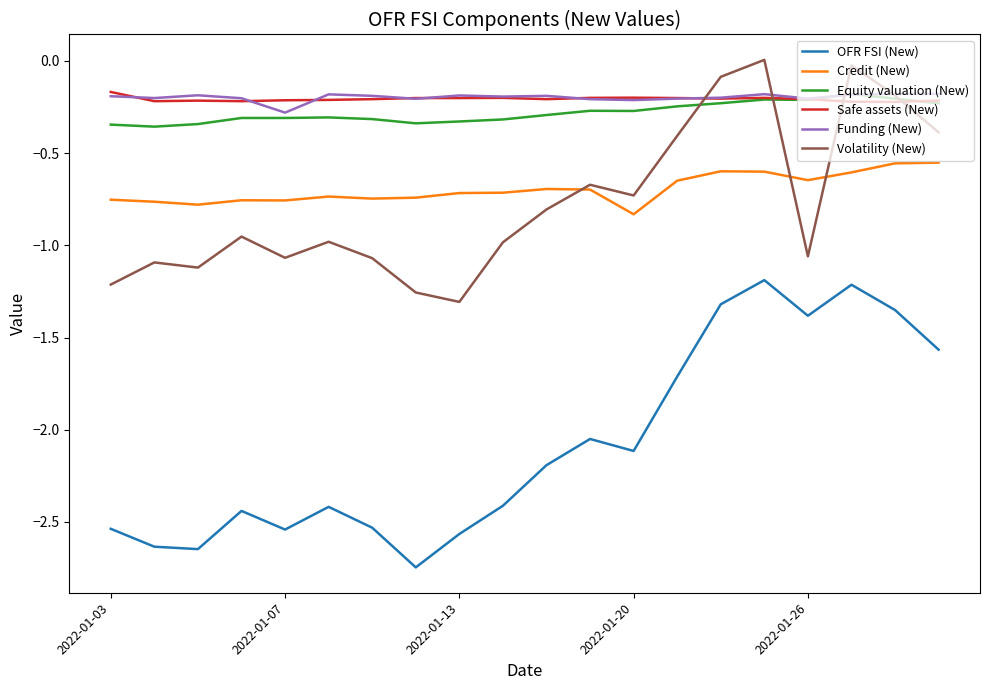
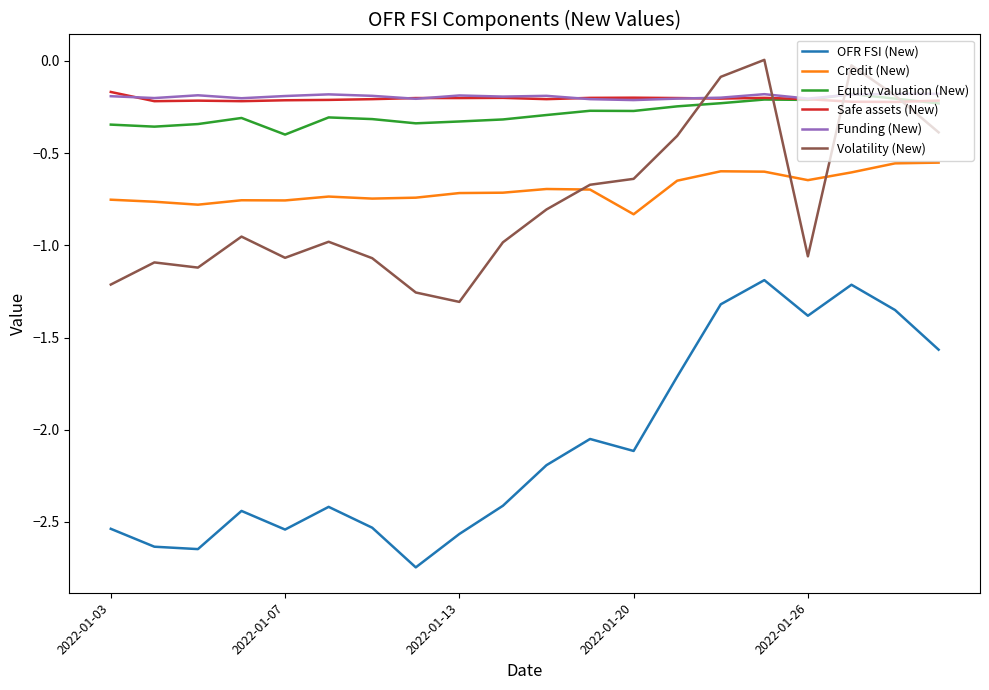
Equity valuation (New), 2022-01-07: -0.31 -> -0.40
Funding (New), 2022-01-07: -0.28 -> -0.19
Volatility (New), 2022-01-20: -0.73 -> -0.64
